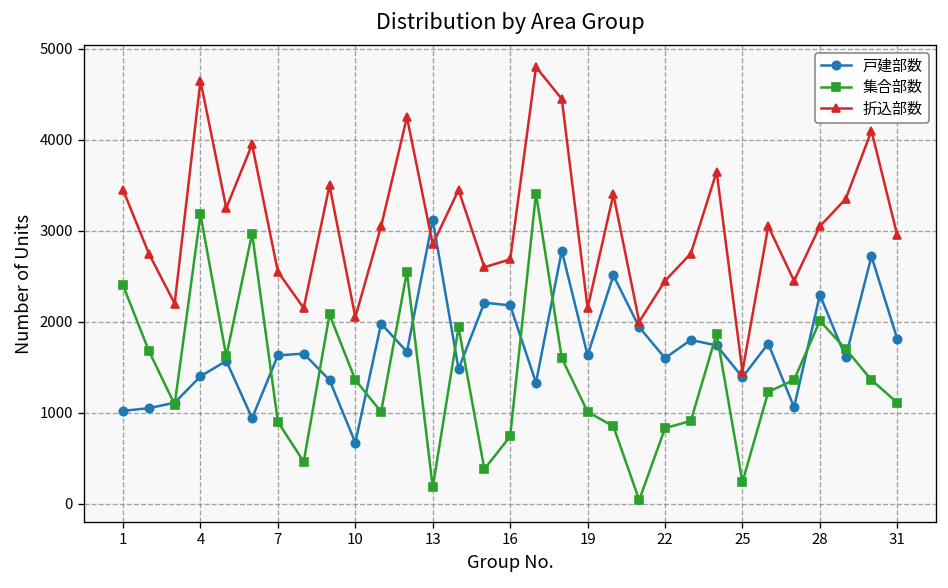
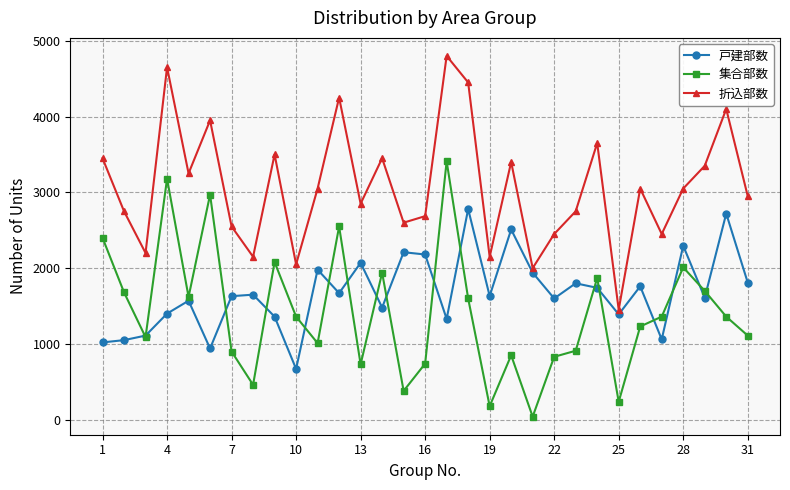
戸建部数, 13: 3100 -> 2100
集合部数, 13: 200 -> 700
集合部数, 19: 1000 -> 200
